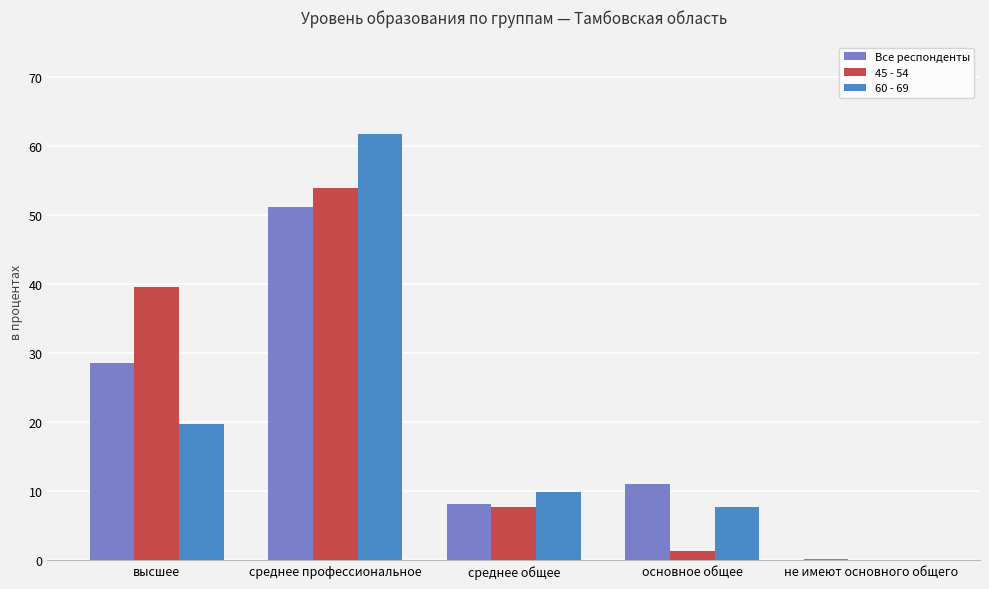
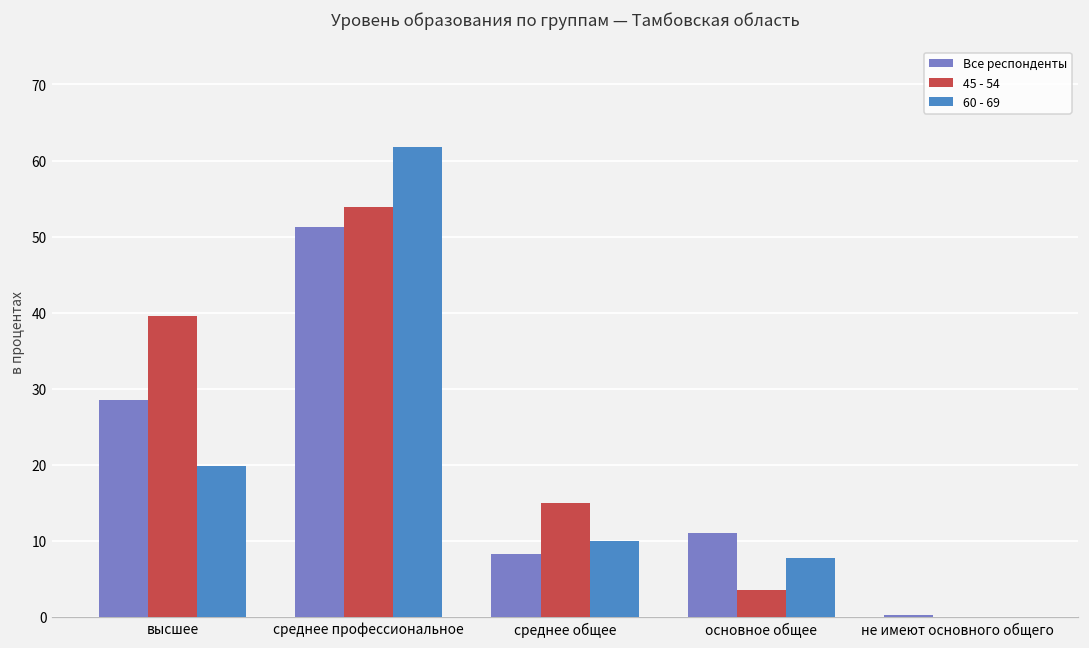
45 - 54, среднее общее: 8 -> 15
45 - 54, основное общее: 1 -> 3
